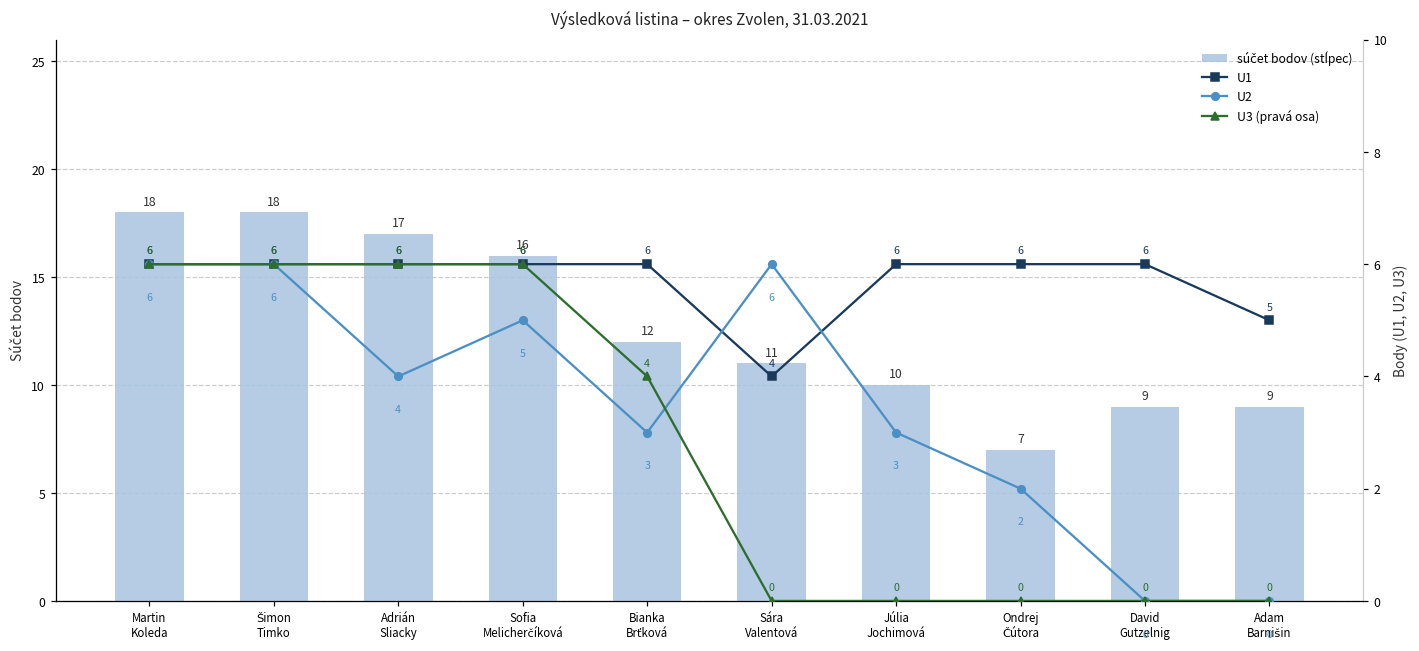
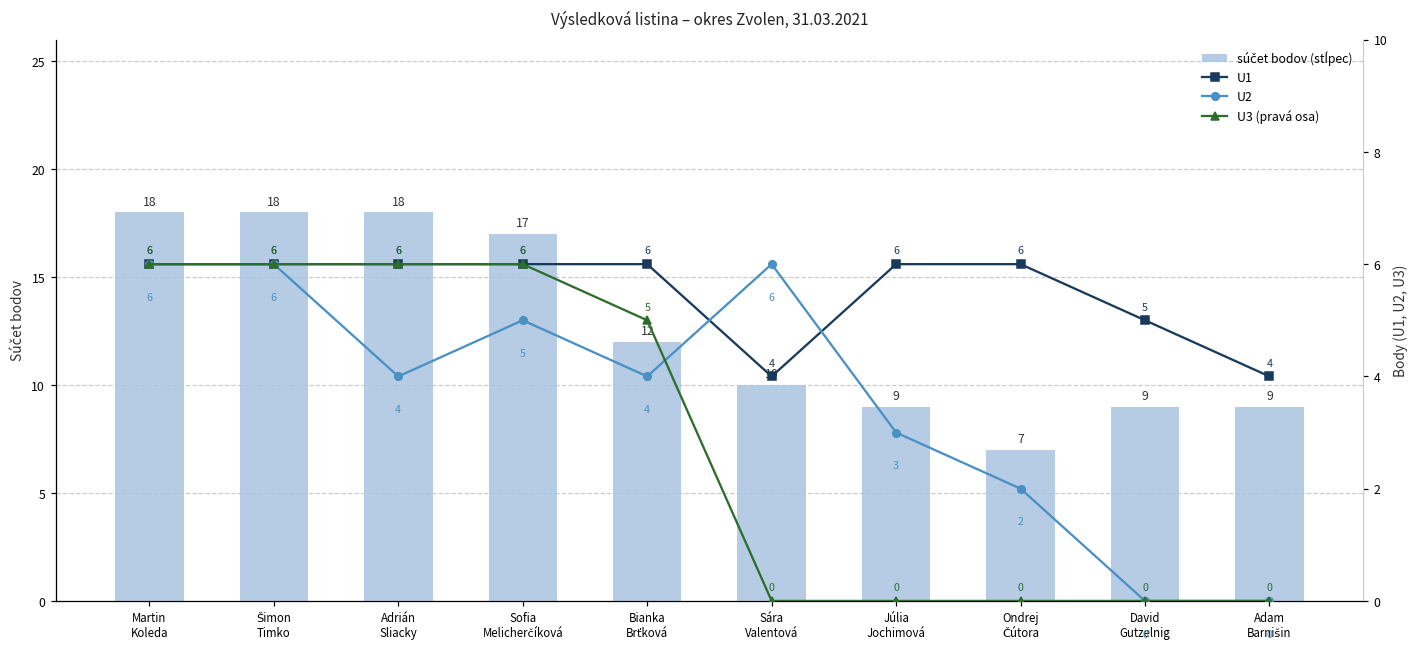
súčet bodov (stĺpec), Adrián Sliacky: 17 -> 18
súčet bodov (stĺpec), Sofia Melicherčíková: 16 -> 17
súčet bodov (stĺpec), Sára Valentová: 11 -> 10
súčet bodov (stĺpec), Júlia Jochimová: 10 -> 9
U2, Bianka Brťková: 3 -> 4
U3 (pravá osa), Bianka Brťková: 4 -> 5
U1, David Gutzelnig: 6 -> 5
U1, Adam Barnišin: 5 -> 4
